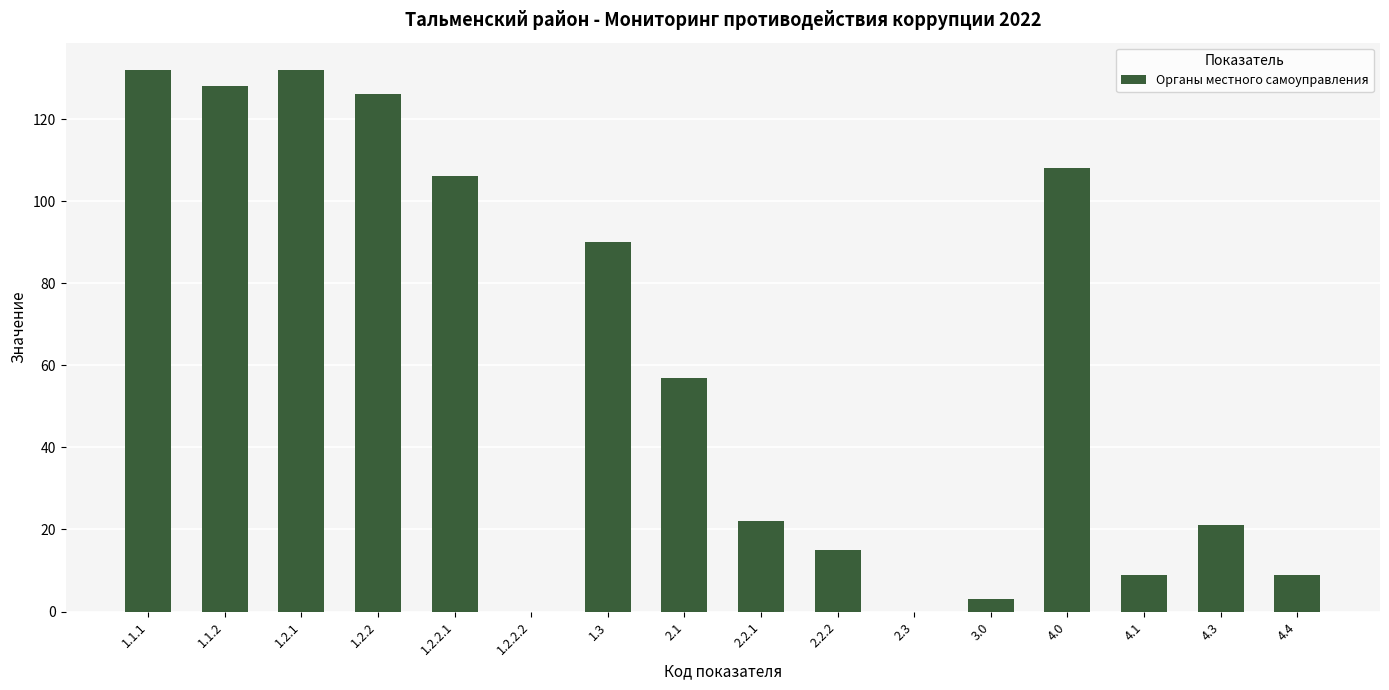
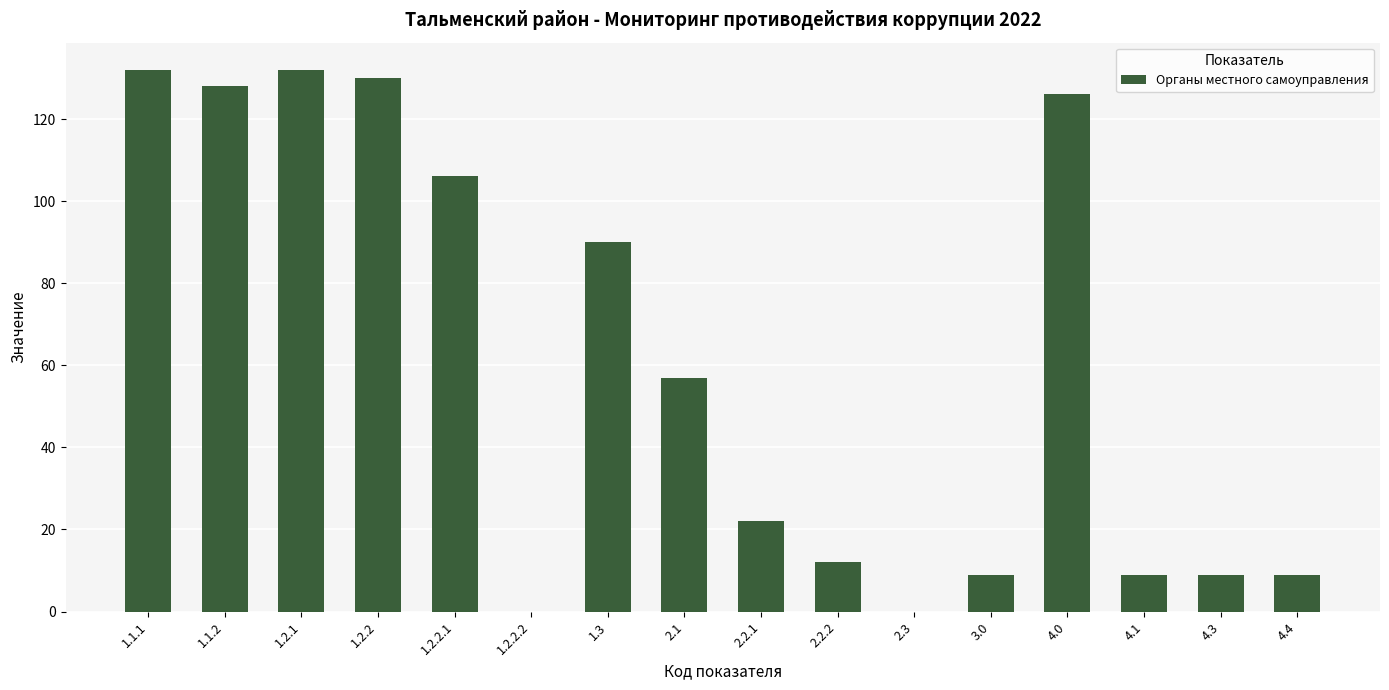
1.2.2: 126 -> 130
2.2.2: 15 -> 12
3.0: 3 -> 9
4.0: 108 -> 126
4.3: 21 -> 9
